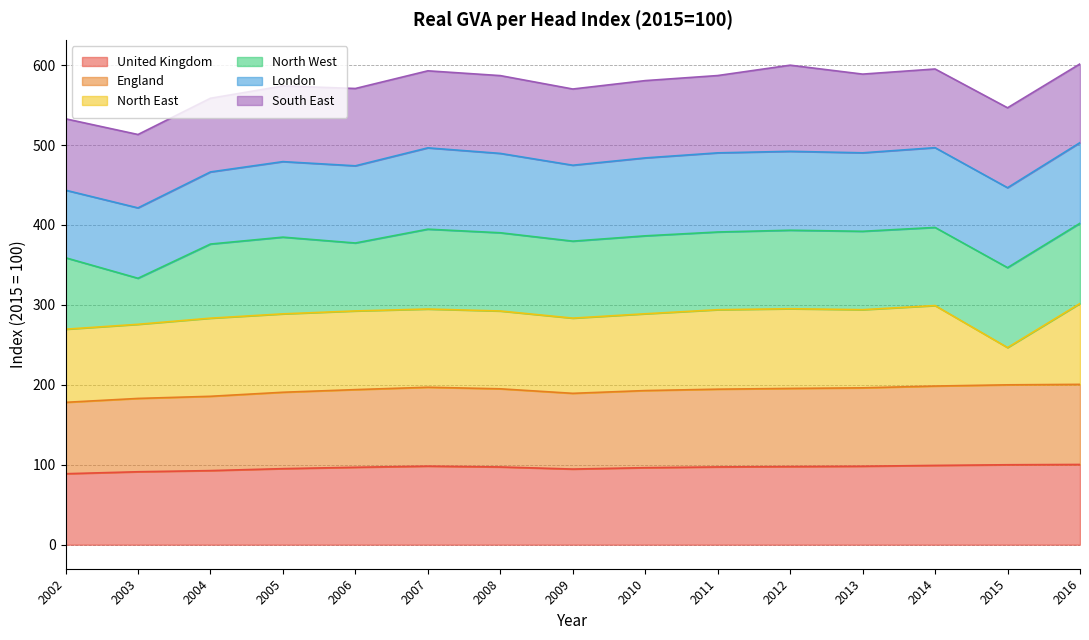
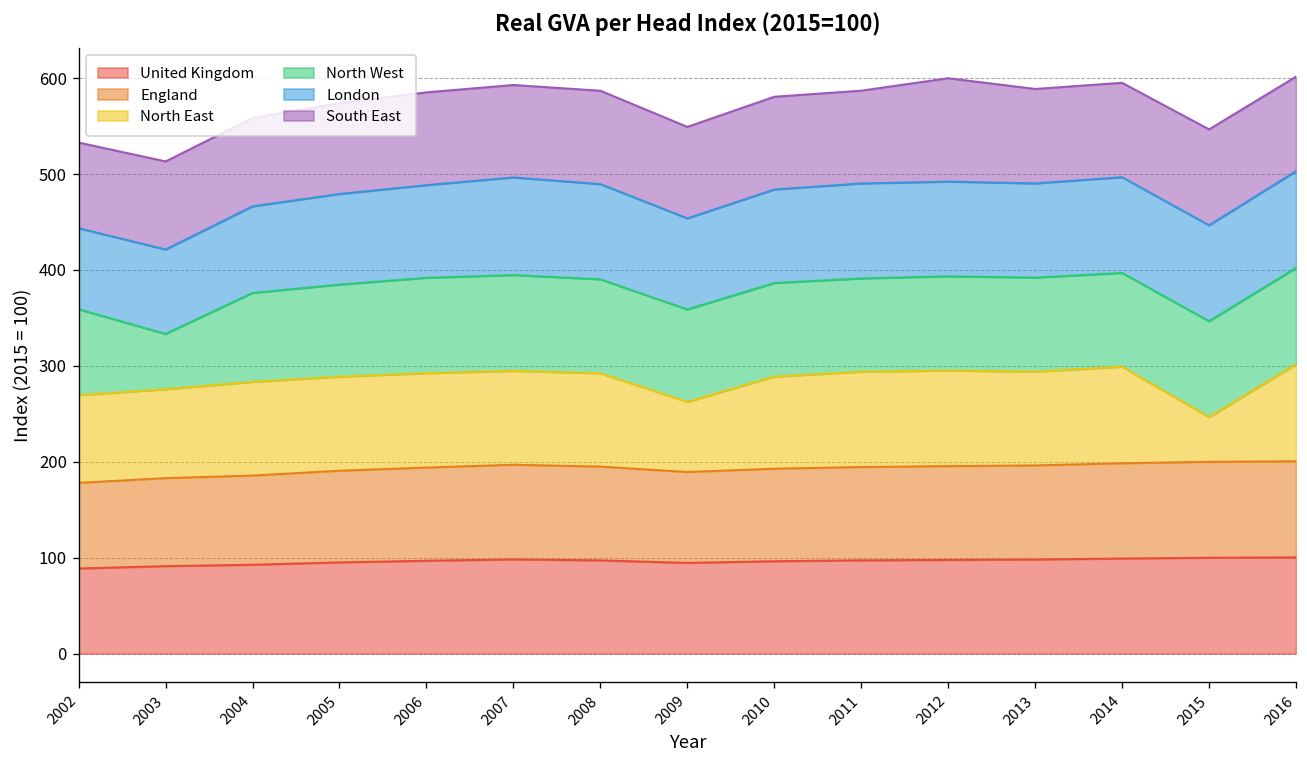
North West, 2006: 80 -> 100
North East, 2009: 90 -> 70
